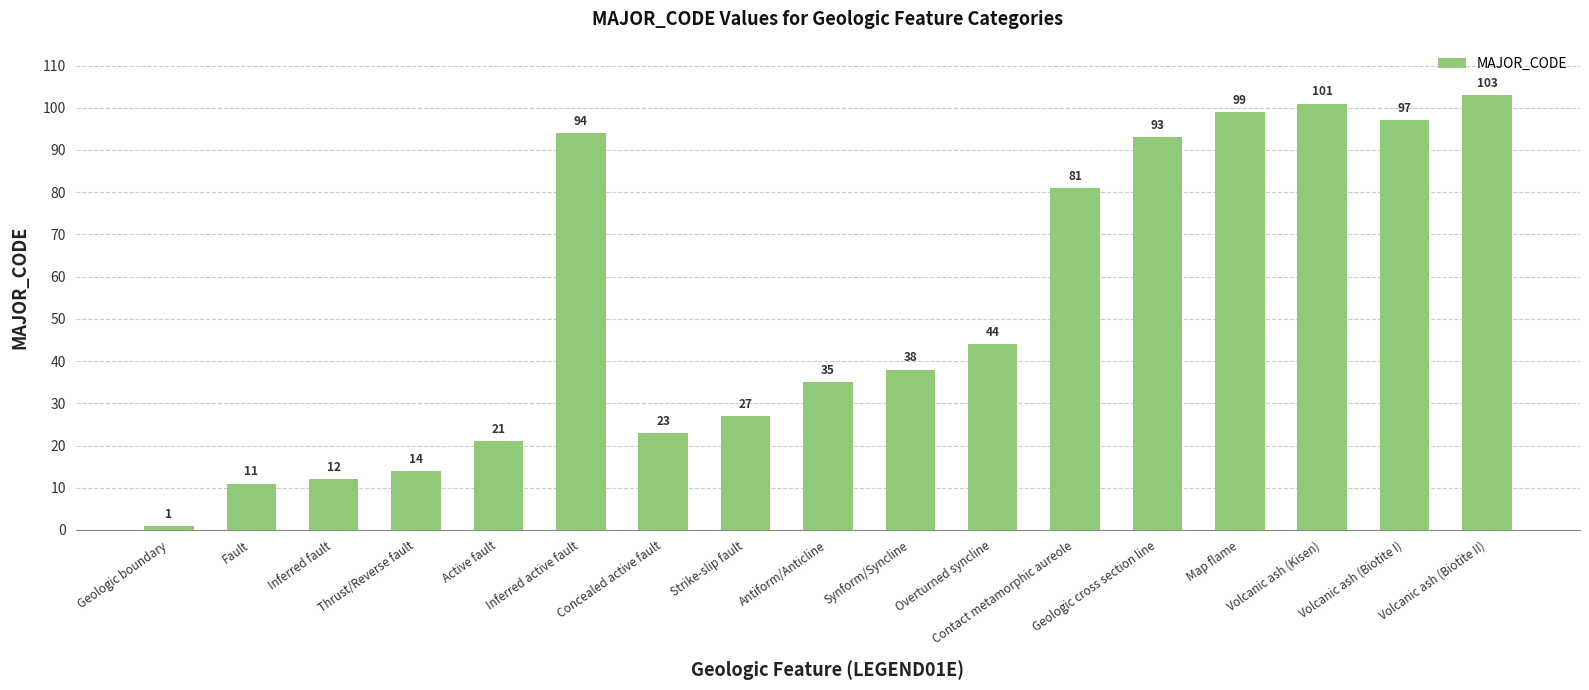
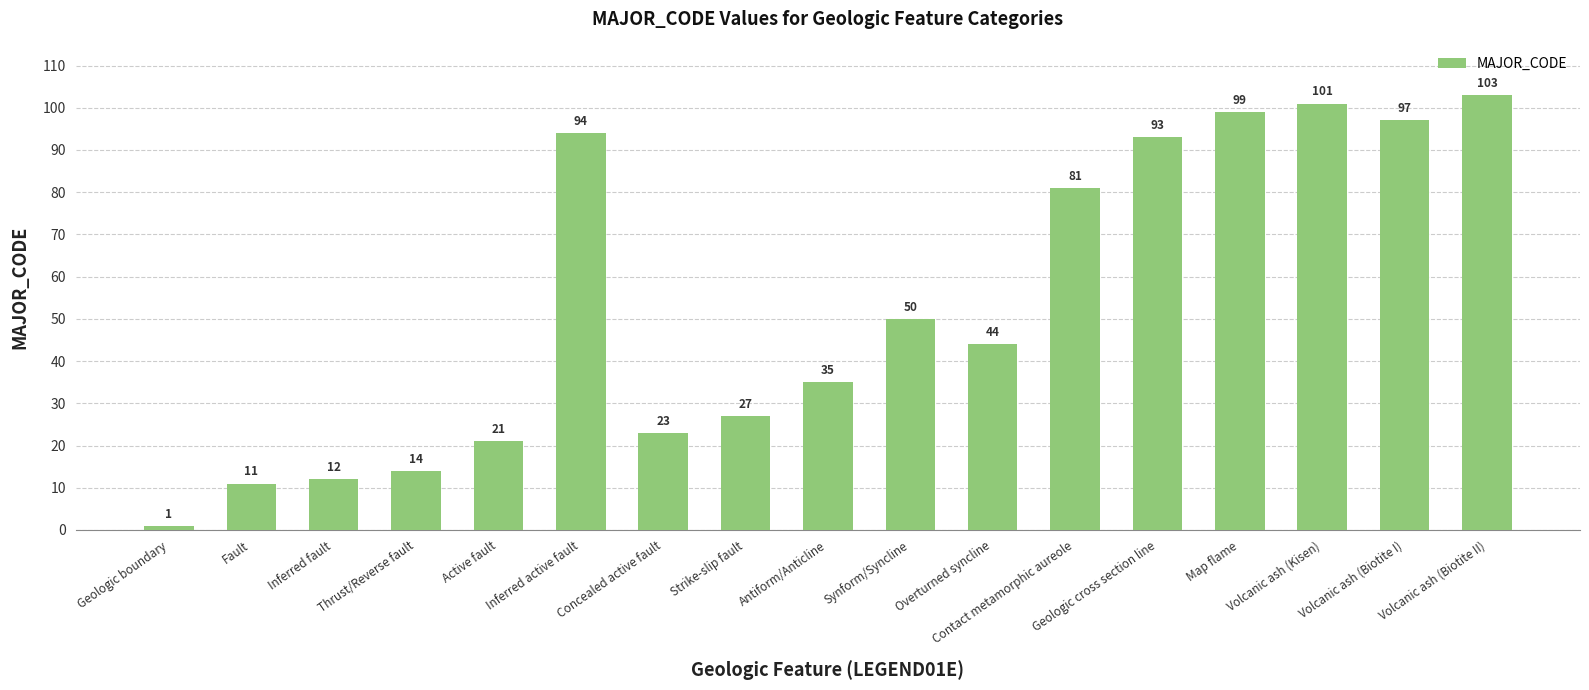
Synform/Syncline: 38 -> 50
